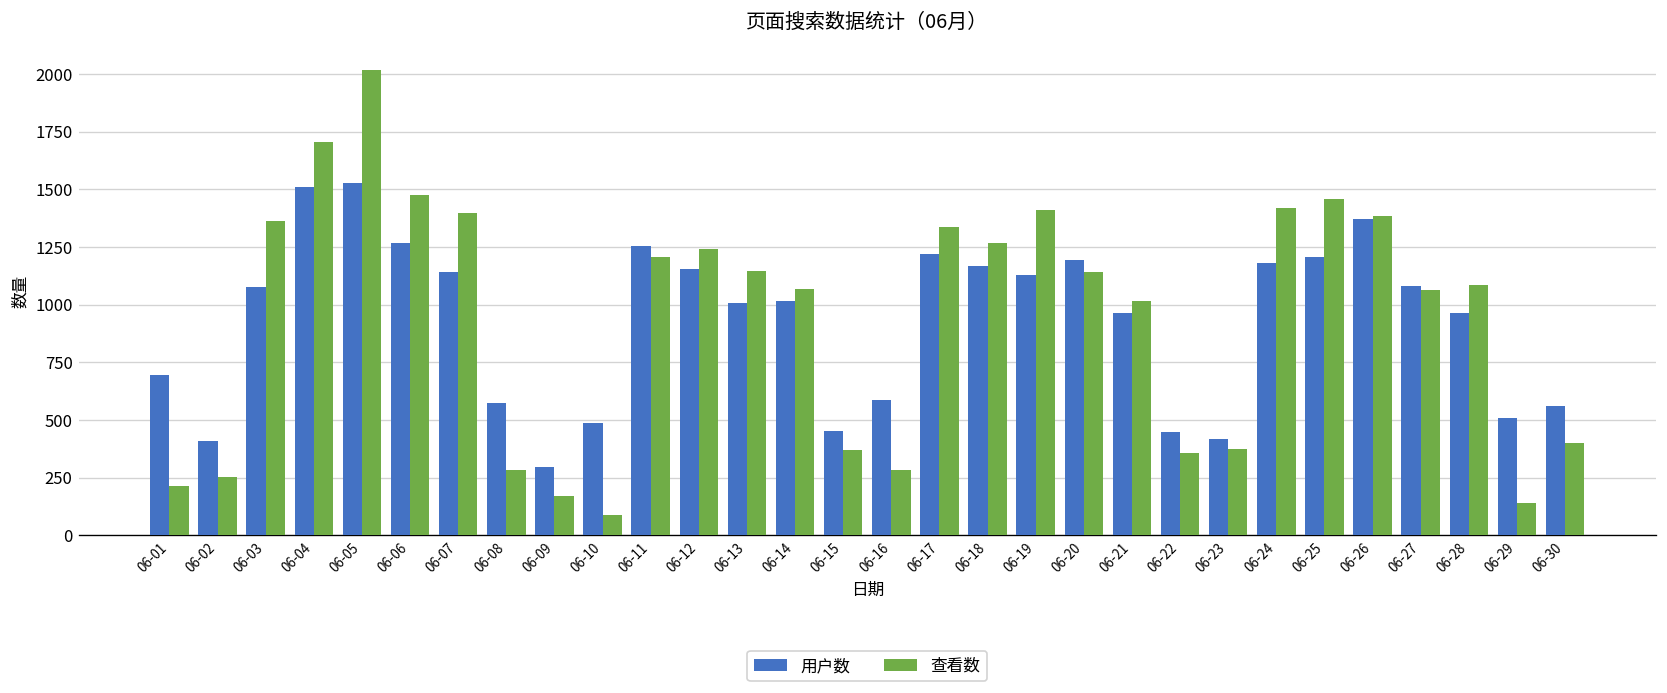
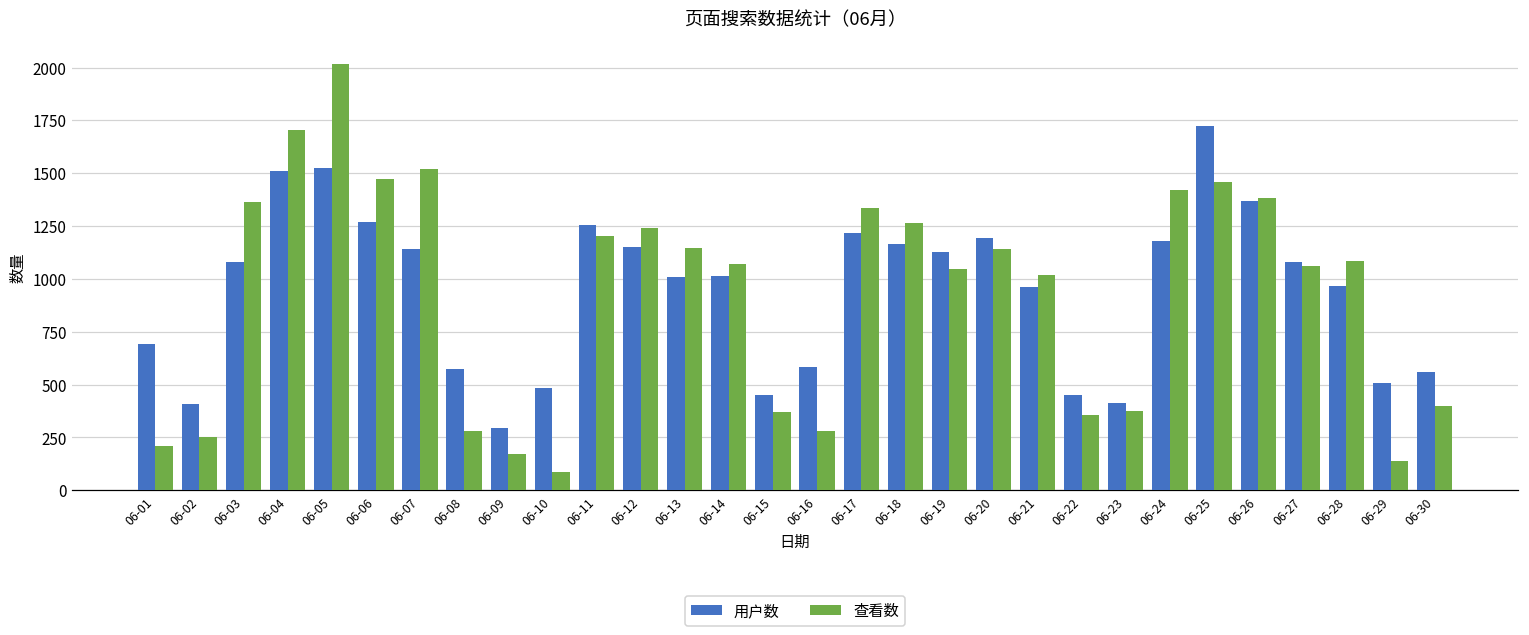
查看数, 06-07: 1400 -> 1520
查看数, 06-19: 1410 -> 1050
用户数, 06-25: 1210 -> 1720
